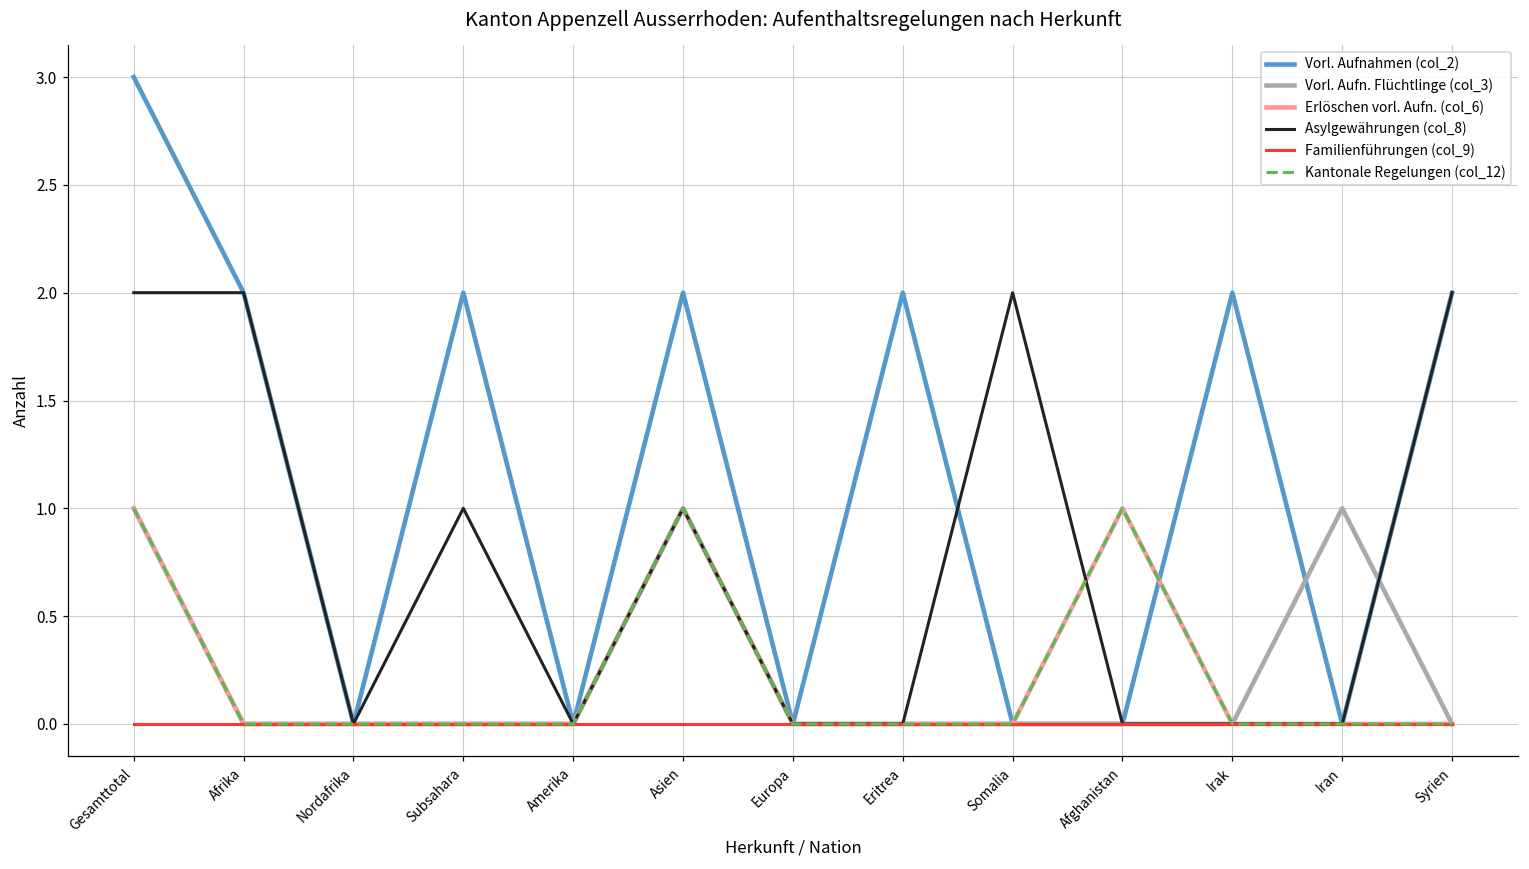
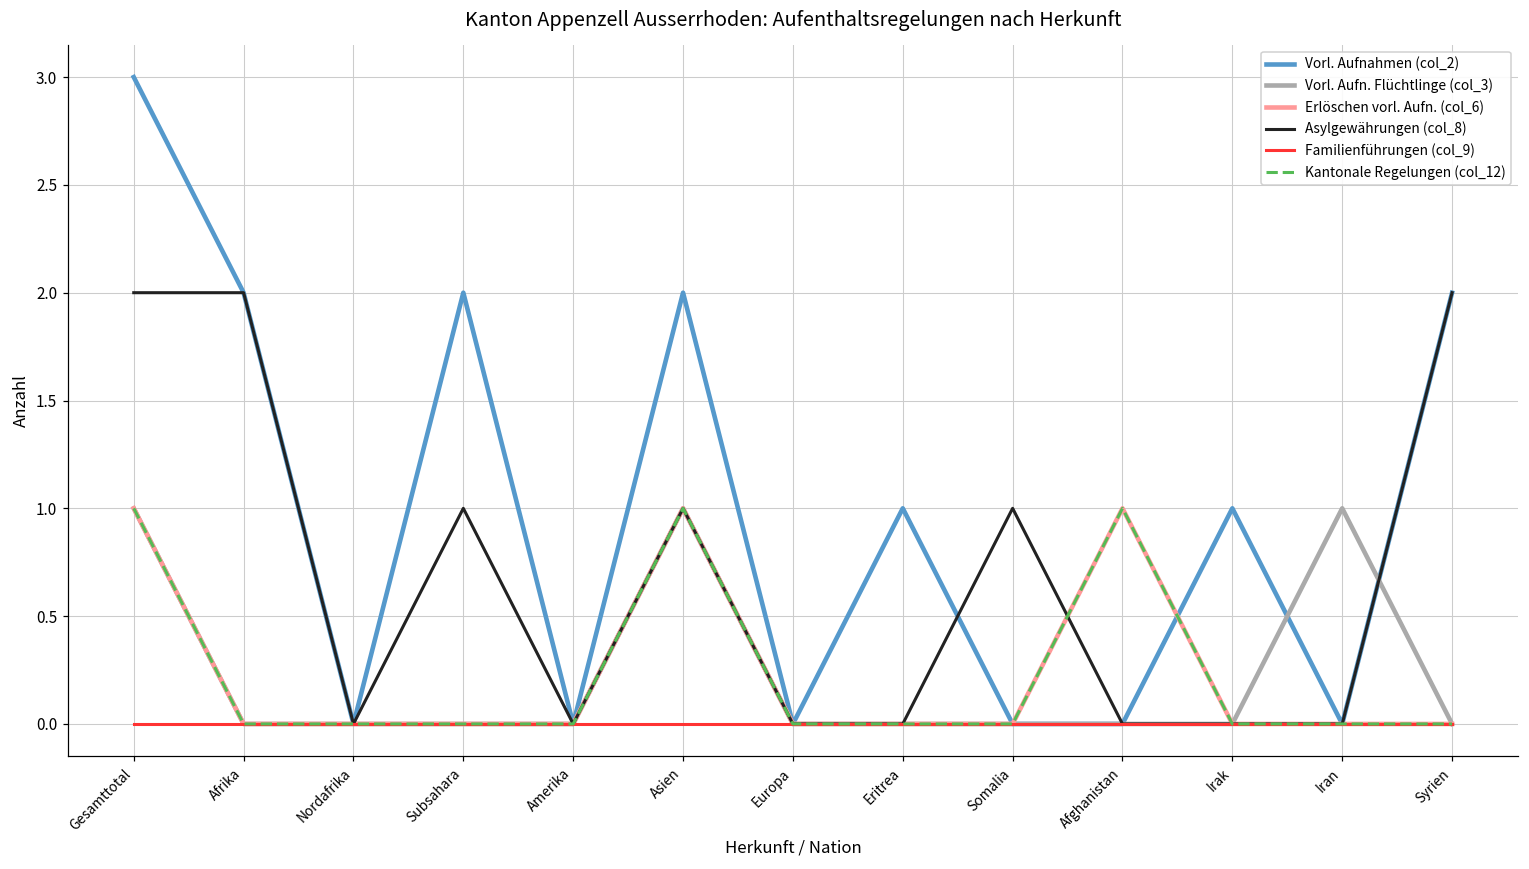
Vorl. Aufnahmen (col_2), Eritrea: 2 -> 1
Asylgewährungen (col_8), Somalia: 2 -> 1
Vorl. Aufnahmen (col_2), Irak: 2 -> 1
